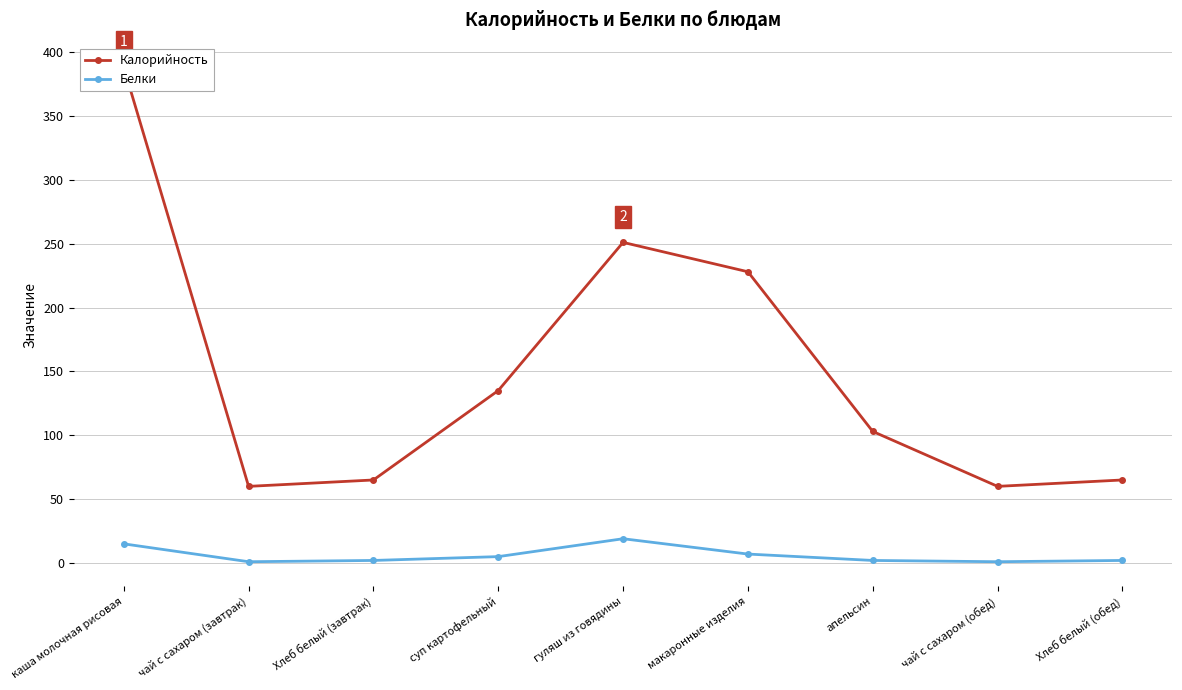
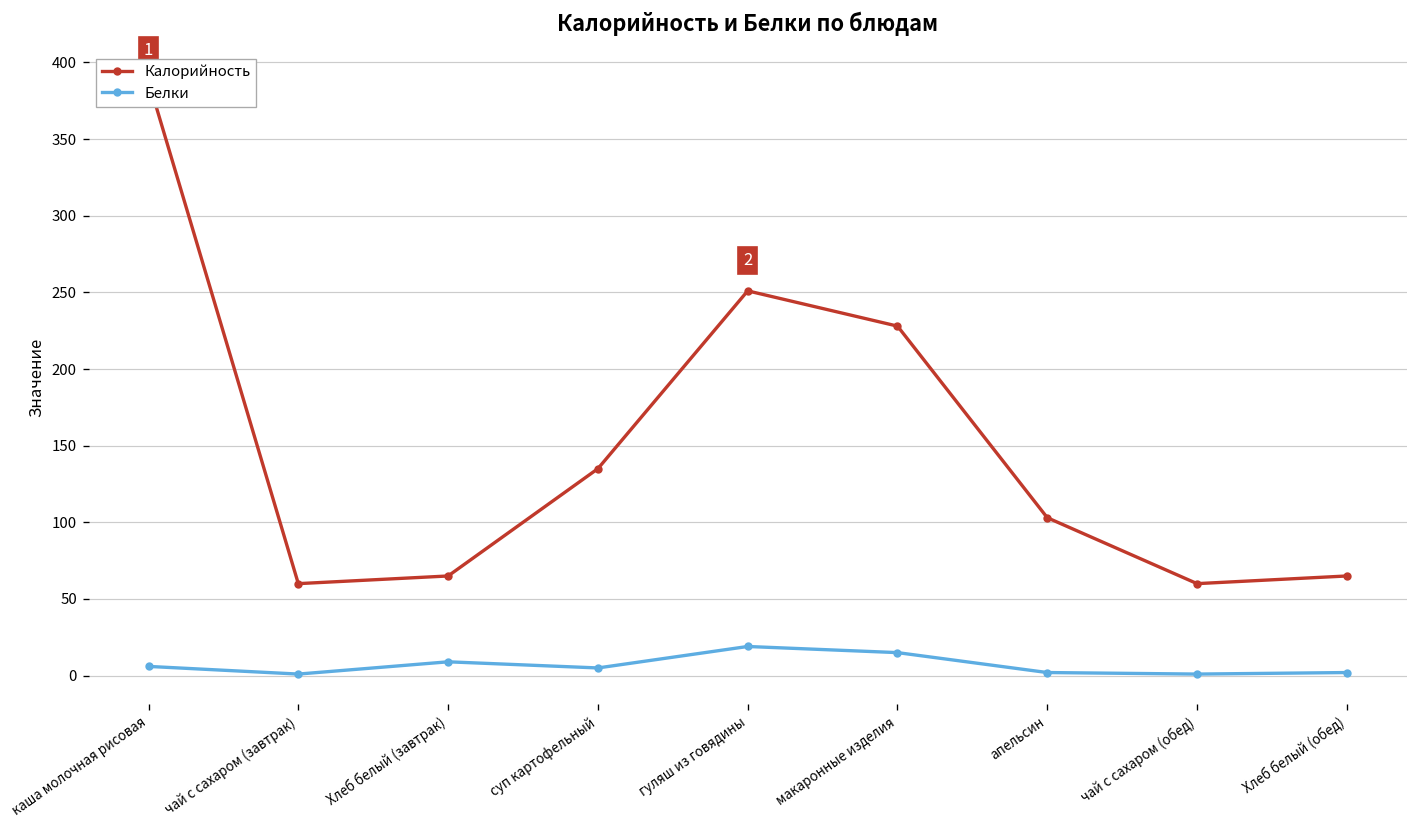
Белки, каша молочная рисовая: 15 -> 6
Белки, Хлеб белый (завтрак): 2 -> 9
Белки, макаронные изделия: 7 -> 15
